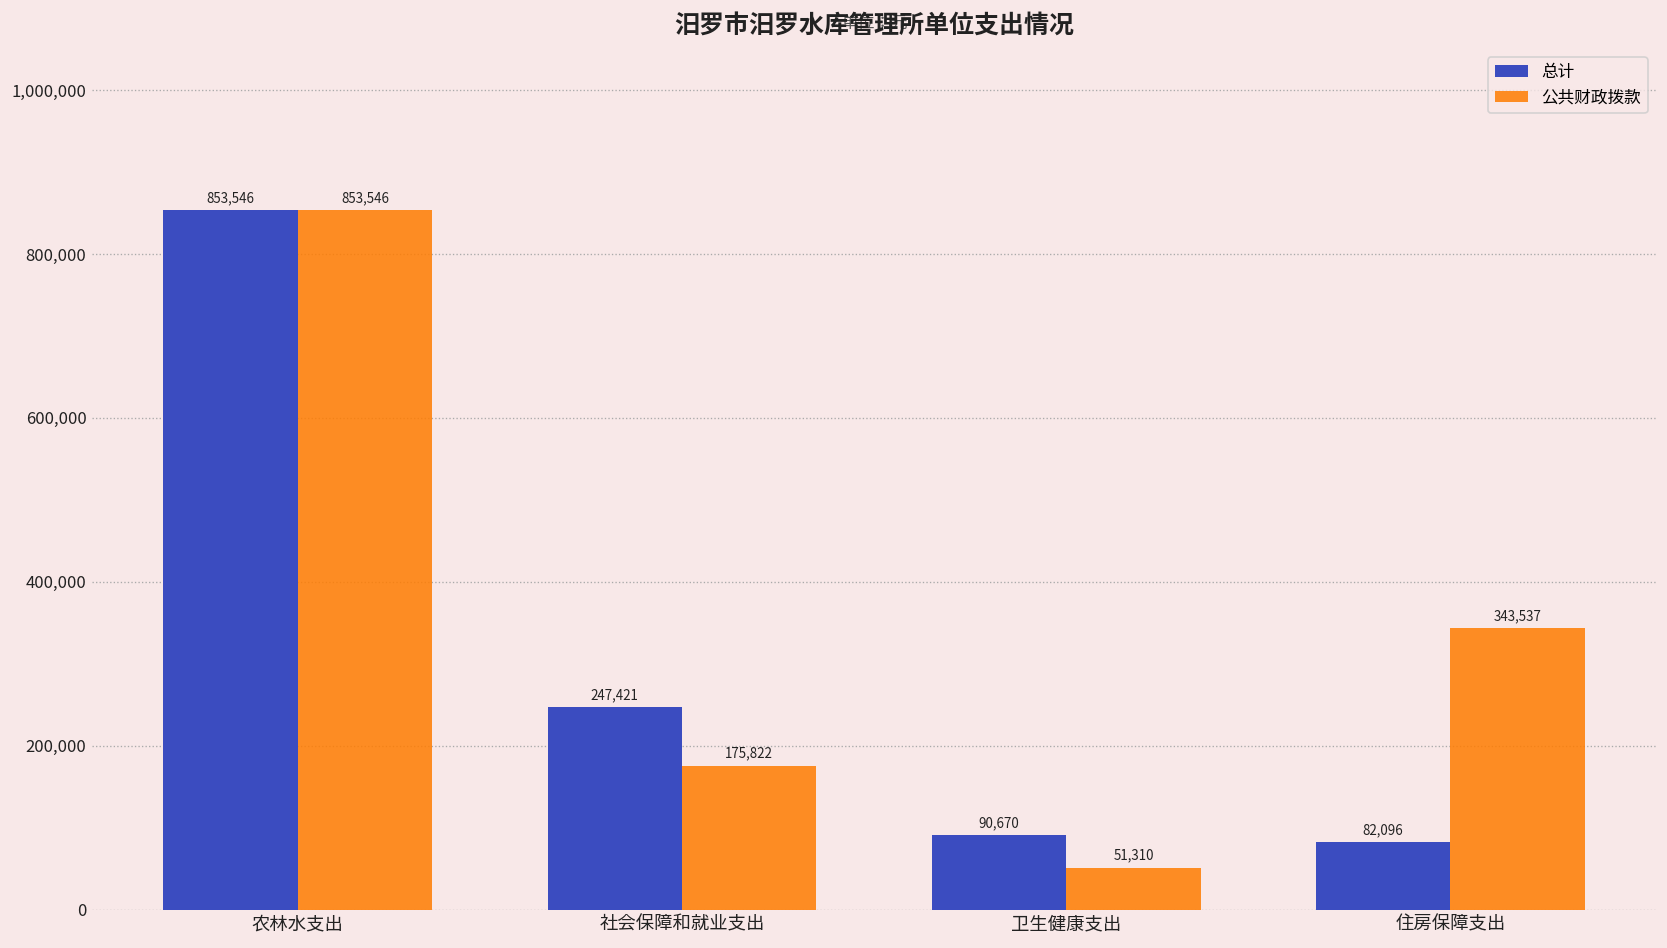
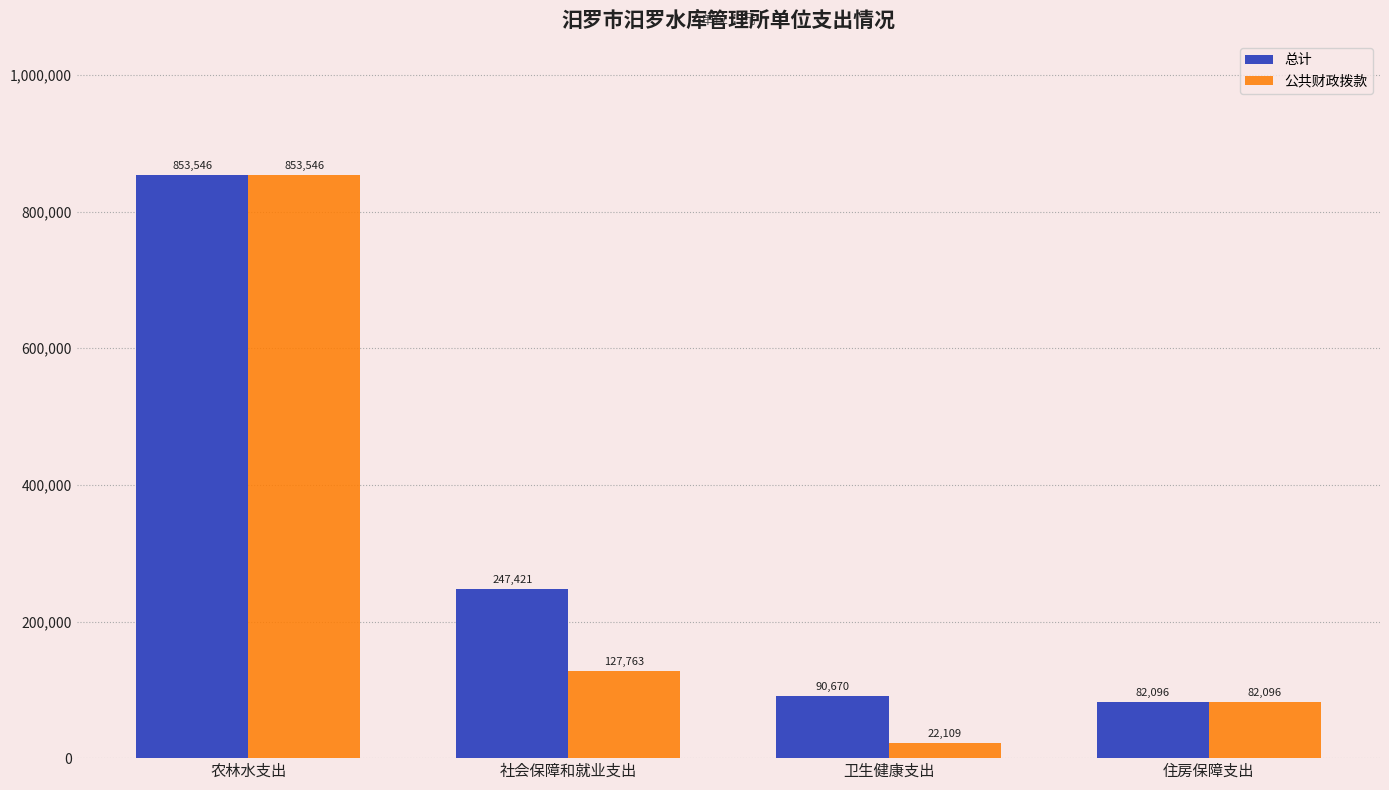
公共财政拨款, 社会保障和就业支出: 175,822 -> 127,763
公共财政拨款, 卫生健康支出: 51,310 -> 22,109
公共财政拨款, 住房保障支出: 343,537 -> 82,096
